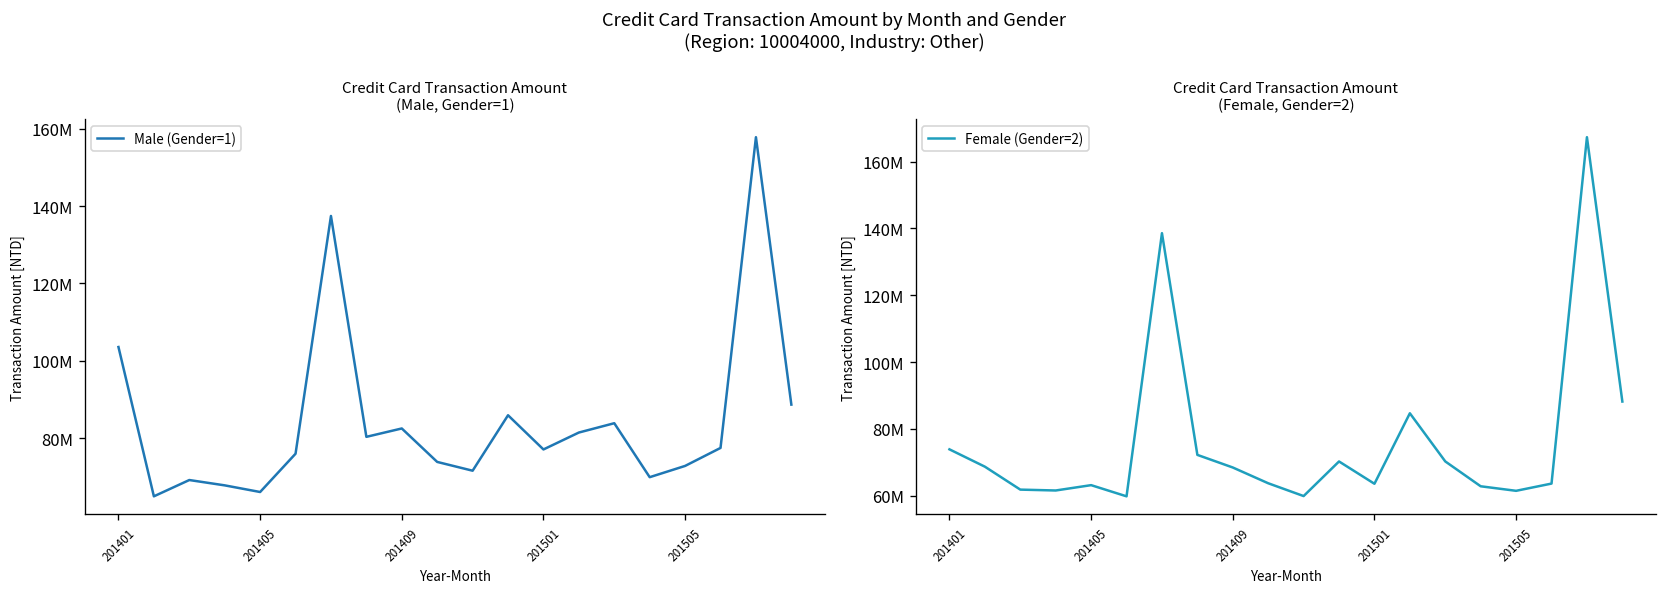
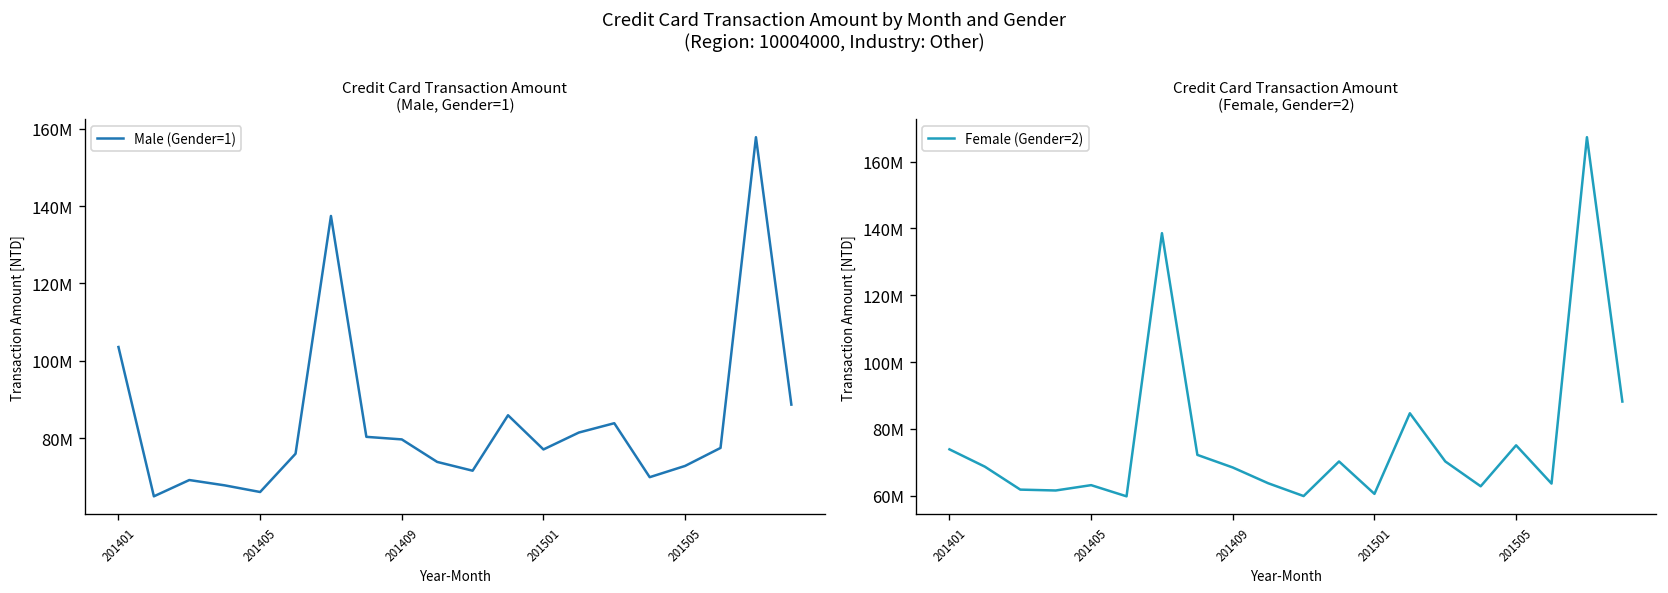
Credit Card Transaction Amount (Male, Gender=1), 201409: 82000000 -> 80000000
Credit Card Transaction Amount (Female, Gender=2), 201501: 64000000 -> 61000000
Credit Card Transaction Amount (Female, Gender=2), 201505: 61000000 -> 75000000
